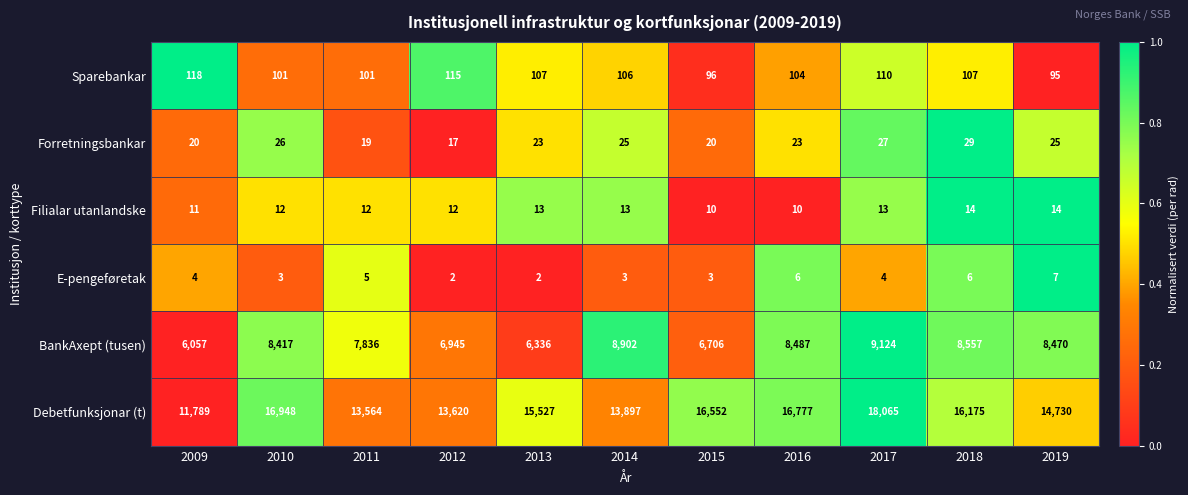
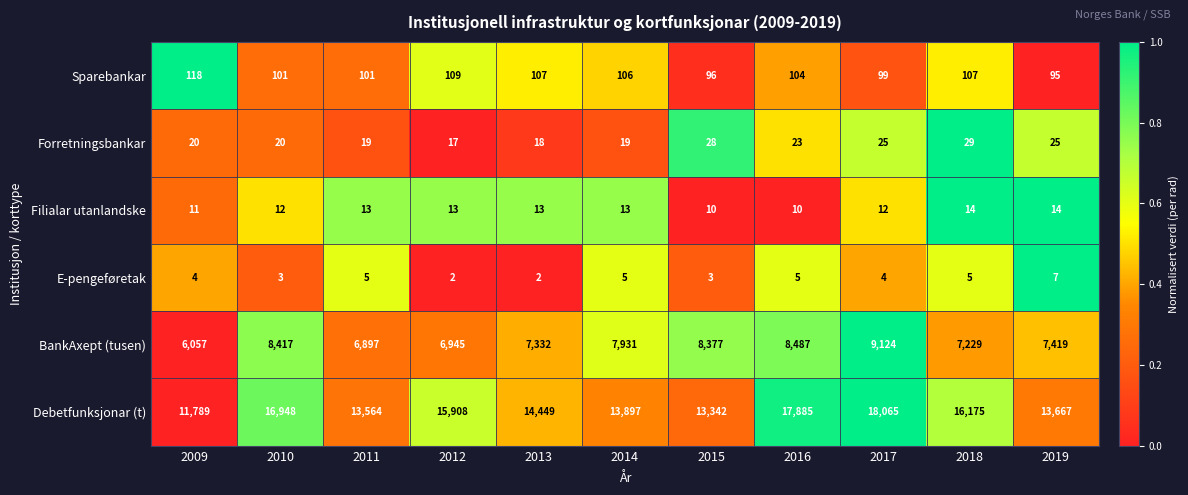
Sparebankar, 2012: 115 -> 109
Sparebankar, 2017: 110 -> 99
Forretningsbankar, 2010: 26 -> 20
Forretningsbankar, 2013: 23 -> 18
Forretningsbankar, 2014: 25 -> 19
Forretningsbankar, 2015: 20 -> 28
Forretningsbankar, 2017: 27 -> 25
Filialar utanlandske, 2011: 12 -> 13
Filialar utanlandske, 2012: 12 -> 13
Filialar utanlandske, 2017: 13 -> 12
E-pengeføretak, 2014: 3 -> 5
E-pengeføretak, 2016: 6 -> 5
E-pengeføretak, 2018: 6 -> 5
BankAxept (tusen), 2011: 7,836 -> 6,897
BankAxept (tusen), 2013: 6,336 -> 7,332
BankAxept (tusen), 2014: 8,902 -> 7,931
BankAxept (tusen), 2015: 6,706 -> 8,377
BankAxept (tusen), 2018: 8,557 -> 7,229
BankAxept (tusen), 2019: 8,470 -> 7,419
Debetfunksjonar (t), 2012: 13,620 -> 15,908
Debetfunksjonar (t), 2013: 15,527 -> 14,449
Debetfunksjonar (t), 2015: 16,552 -> 13,342
Debetfunksjonar (t), 2016: 16,777 -> 17,885
Debetfunksjonar (t), 2019: 14,730 -> 13,667
